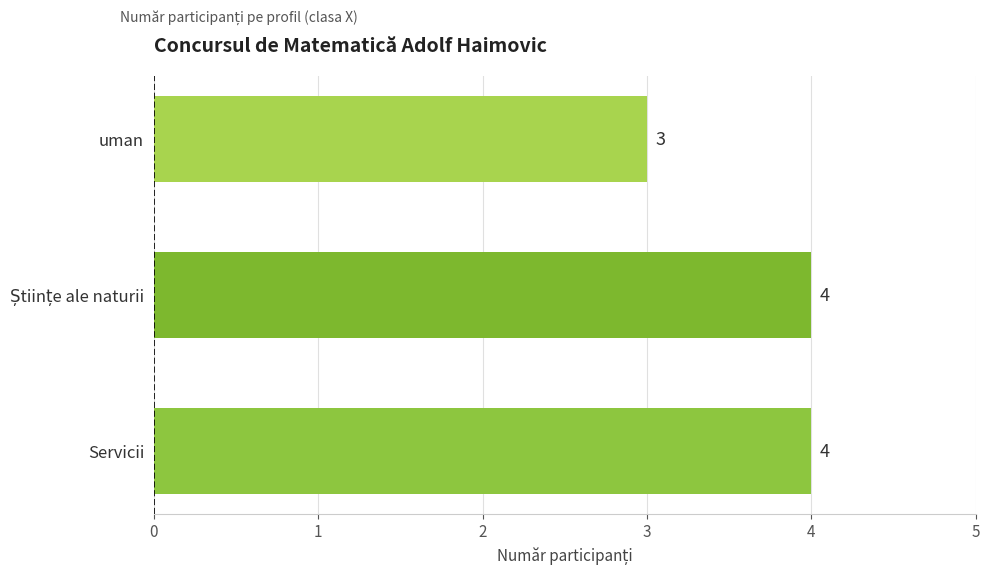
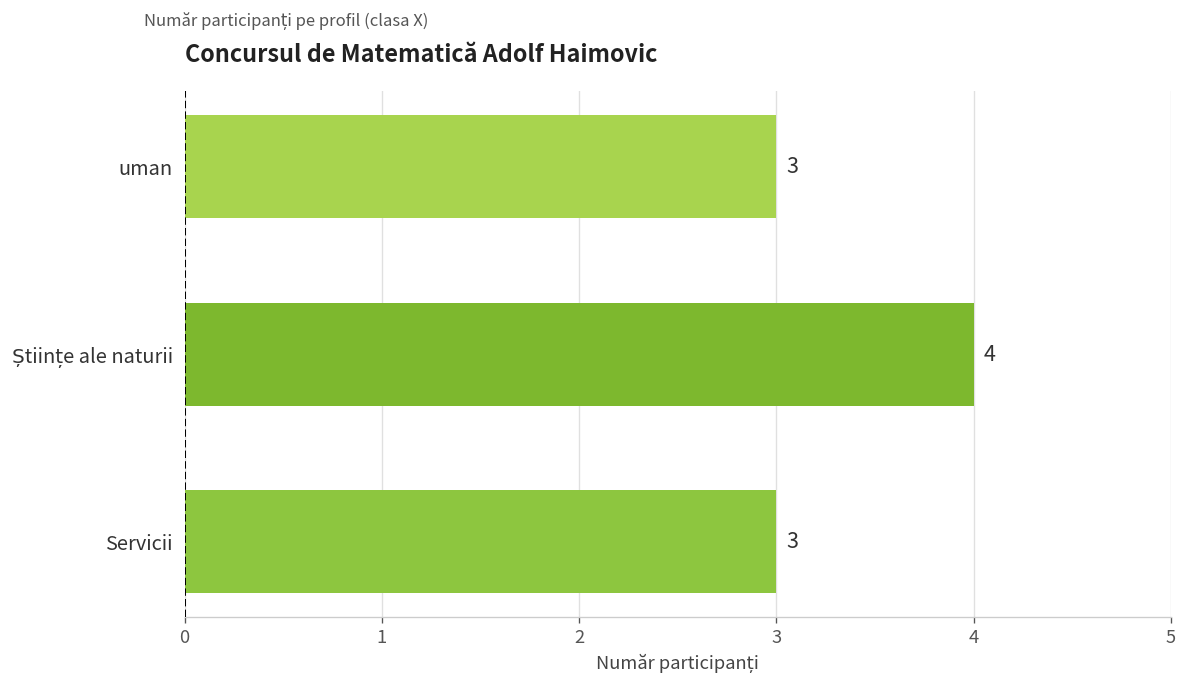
Servicii: 4 -> 3
